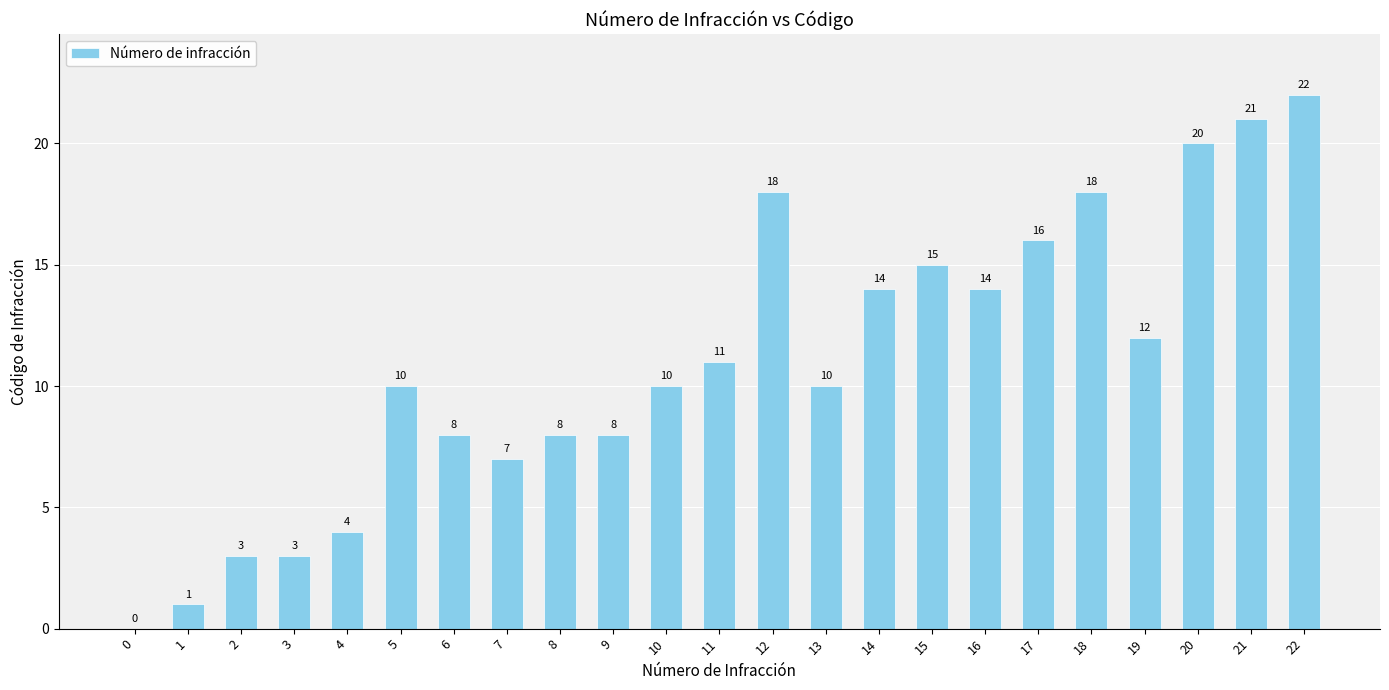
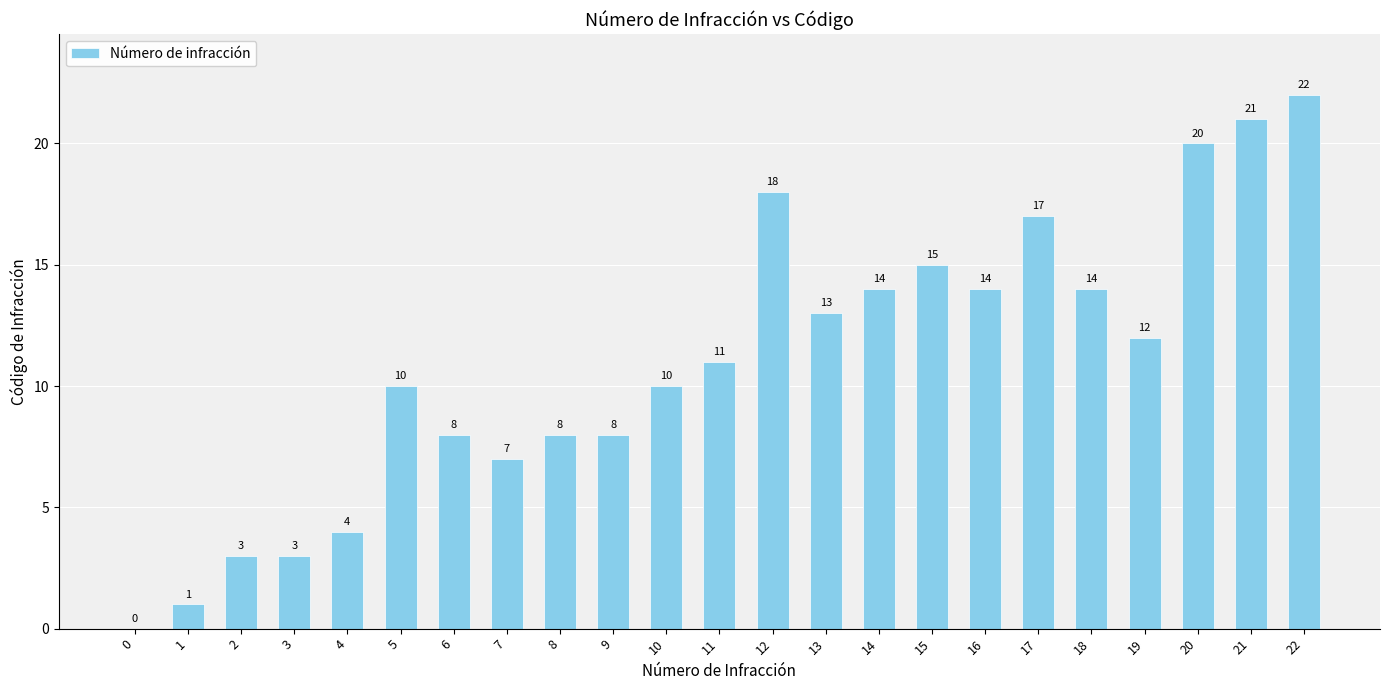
13: 10 -> 13
17: 16 -> 17
18: 18 -> 14
